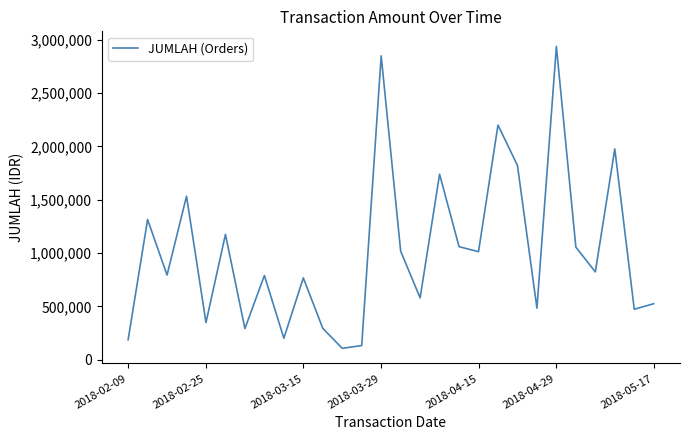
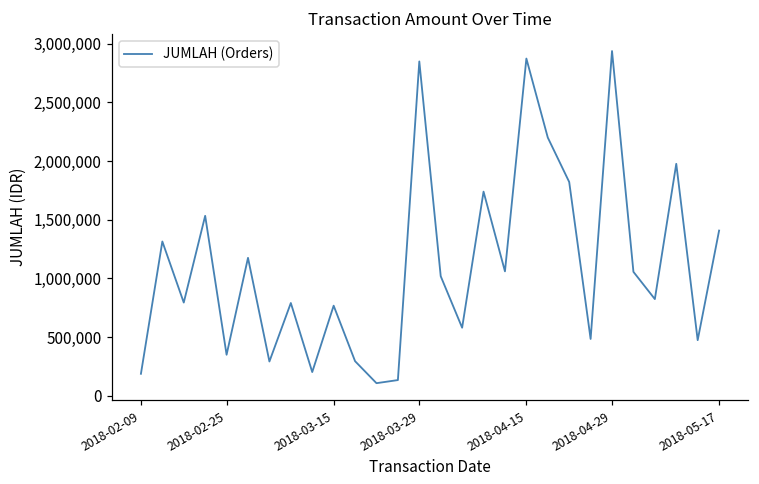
2018-04-15: 1,010,000 -> 2,870,000
2018-05-17: 530,000 -> 1,410,000
